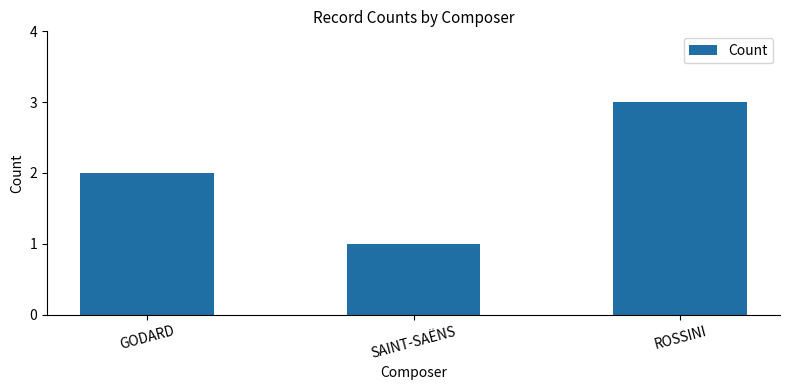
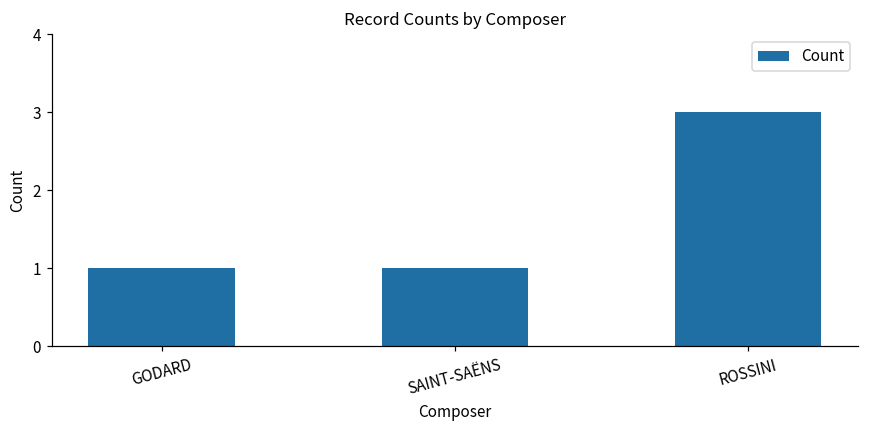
GODARD: 2 -> 1
